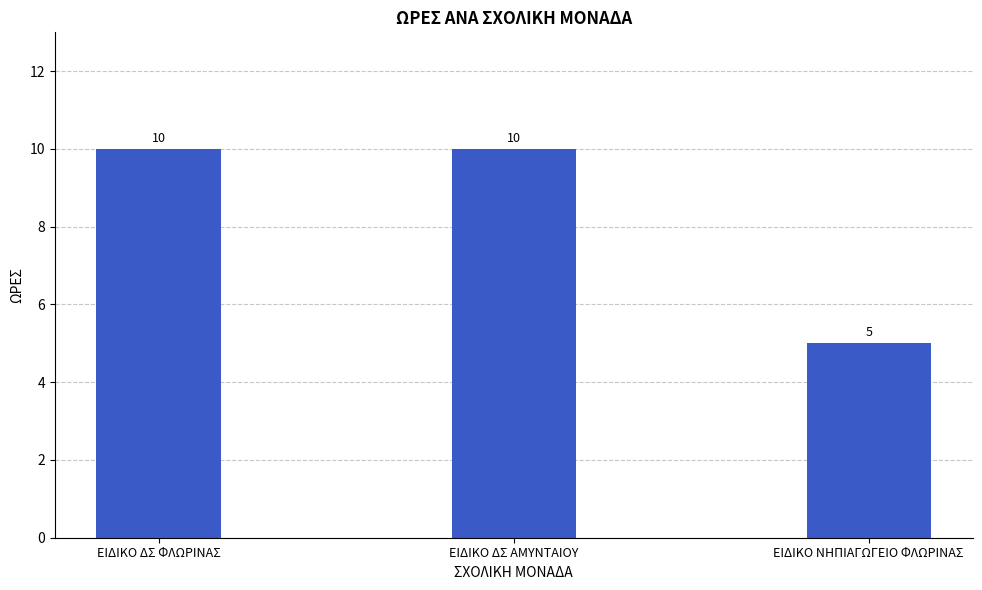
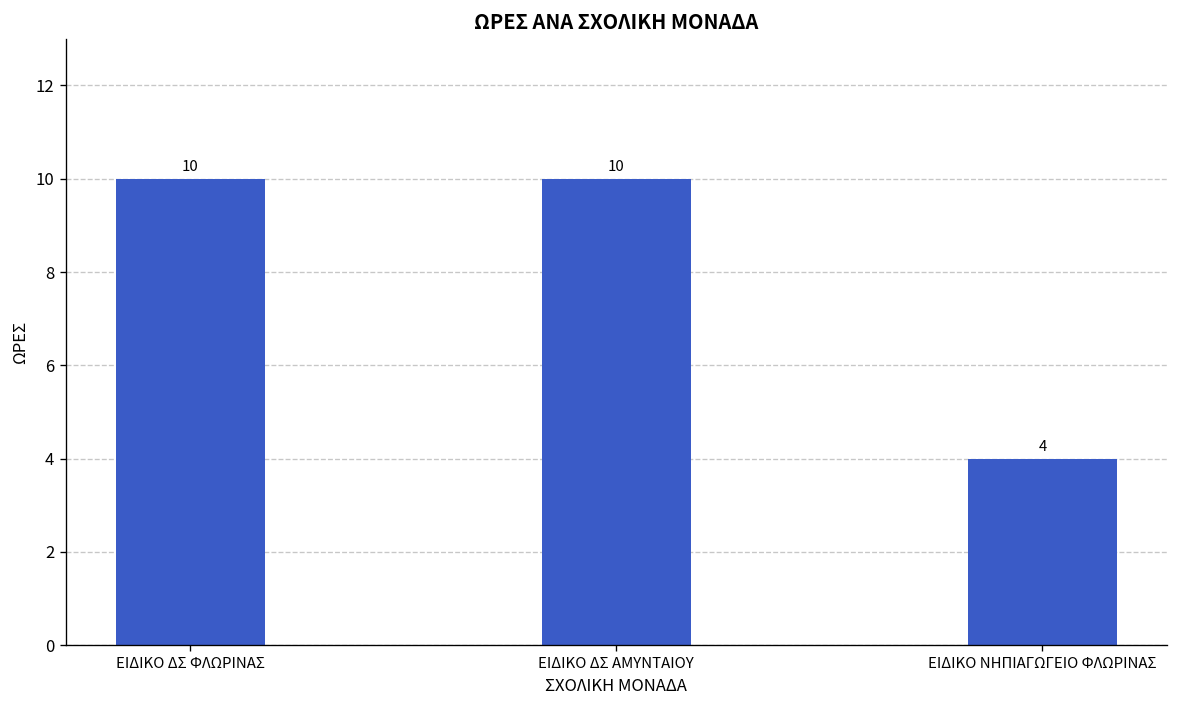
ΕΙΔΙΚΟ ΝΗΠΙΑΓΩΓΕΙΟ ΦΛΩΡΙΝΑΣ: 5 -> 4
